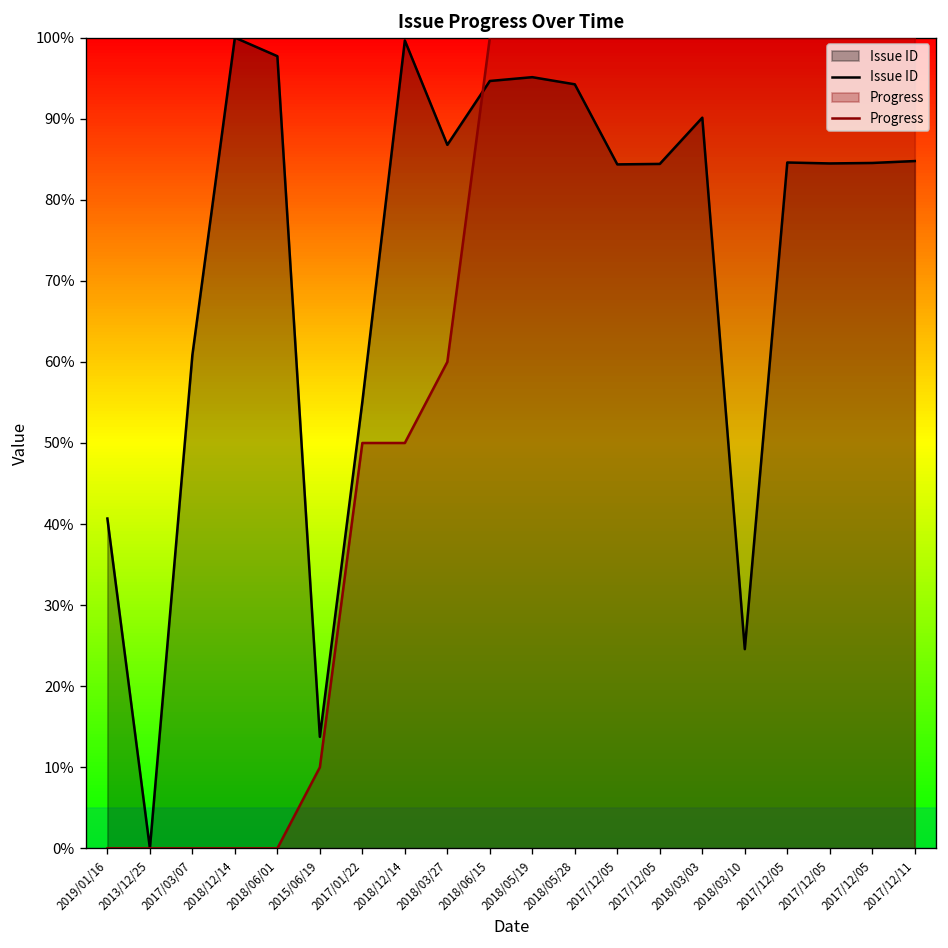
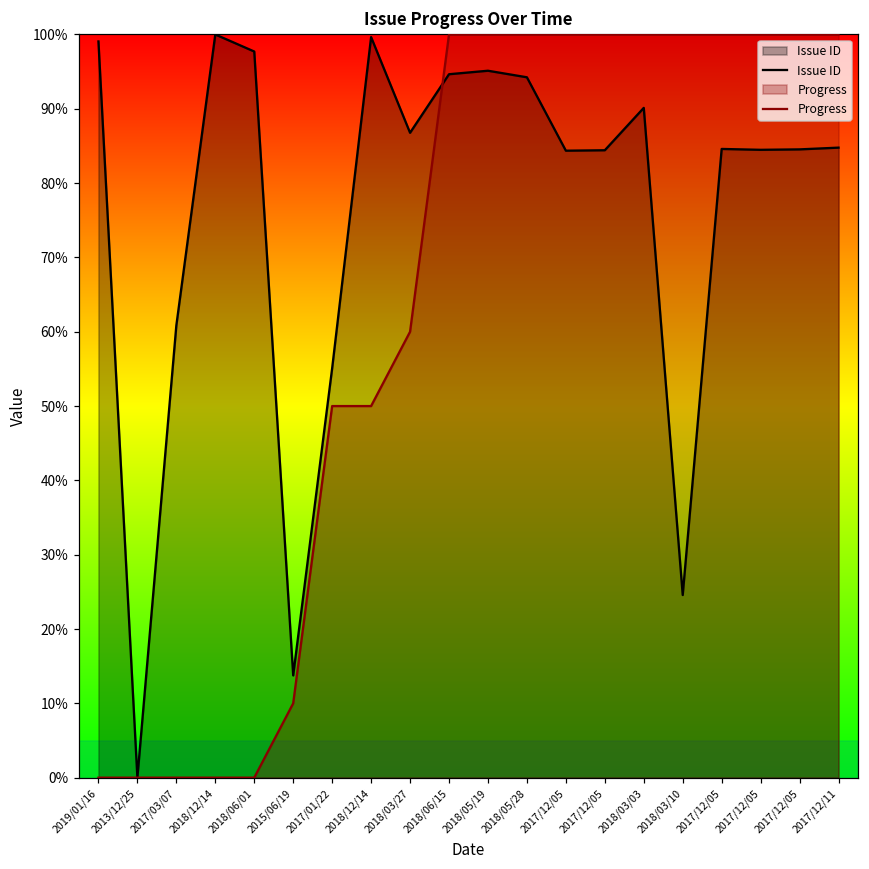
Issue ID, 2019/01/16: 41% -> 99%
